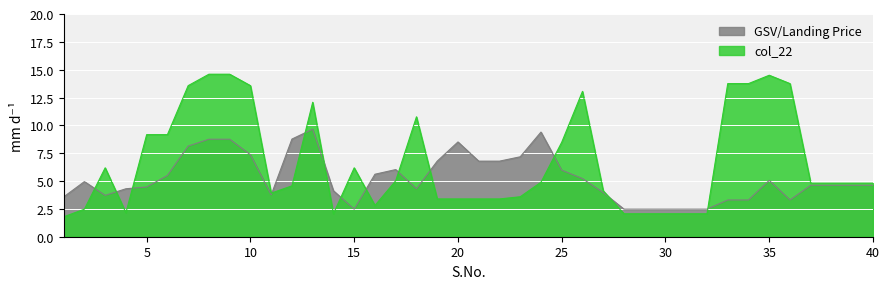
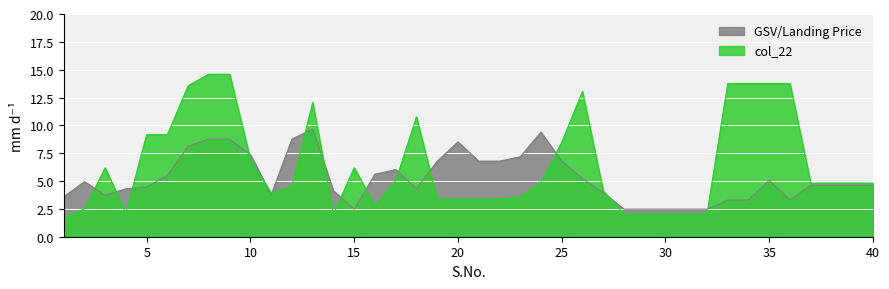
col_22, 10: 13.6 -> 6.9
GSV/Landing Price, 25: 6.0 -> 6.8
col_22, 35: 14.5 -> 13.8
